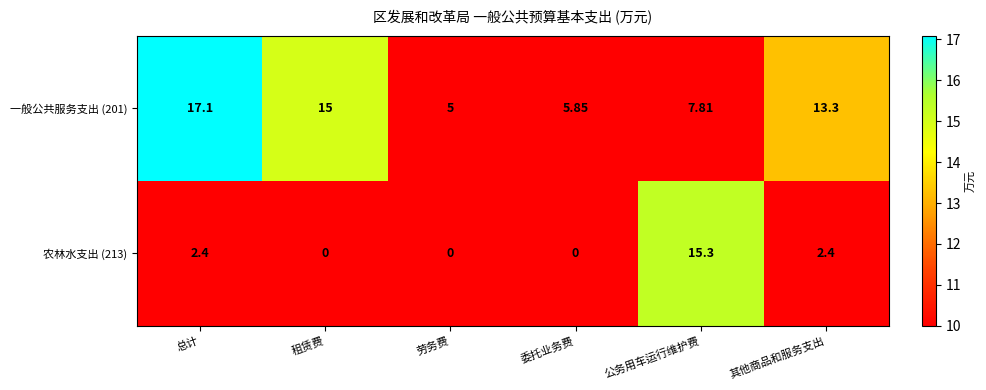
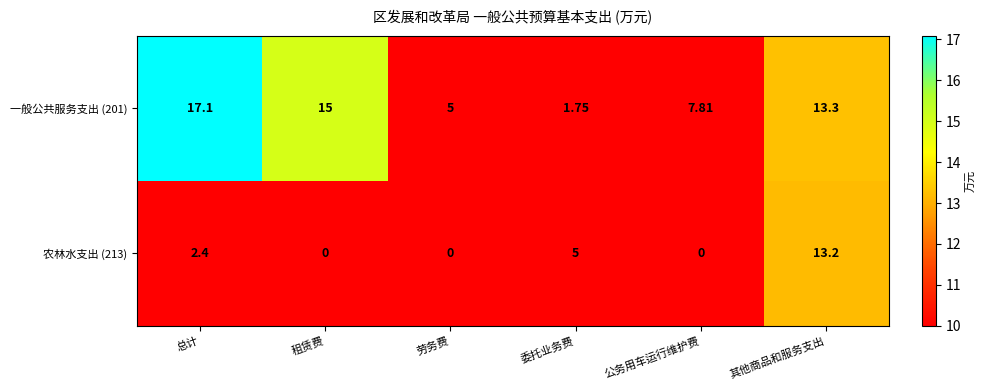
一般公共服务支出 (201), 委托业务费: 5.85 -> 1.75
农林水支出 (213), 委托业务费: 0 -> 5
农林水支出 (213), 公务用车运行维护费: 15.3 -> 0
农林水支出 (213), 其他商品和服务支出: 2.4 -> 13.2
